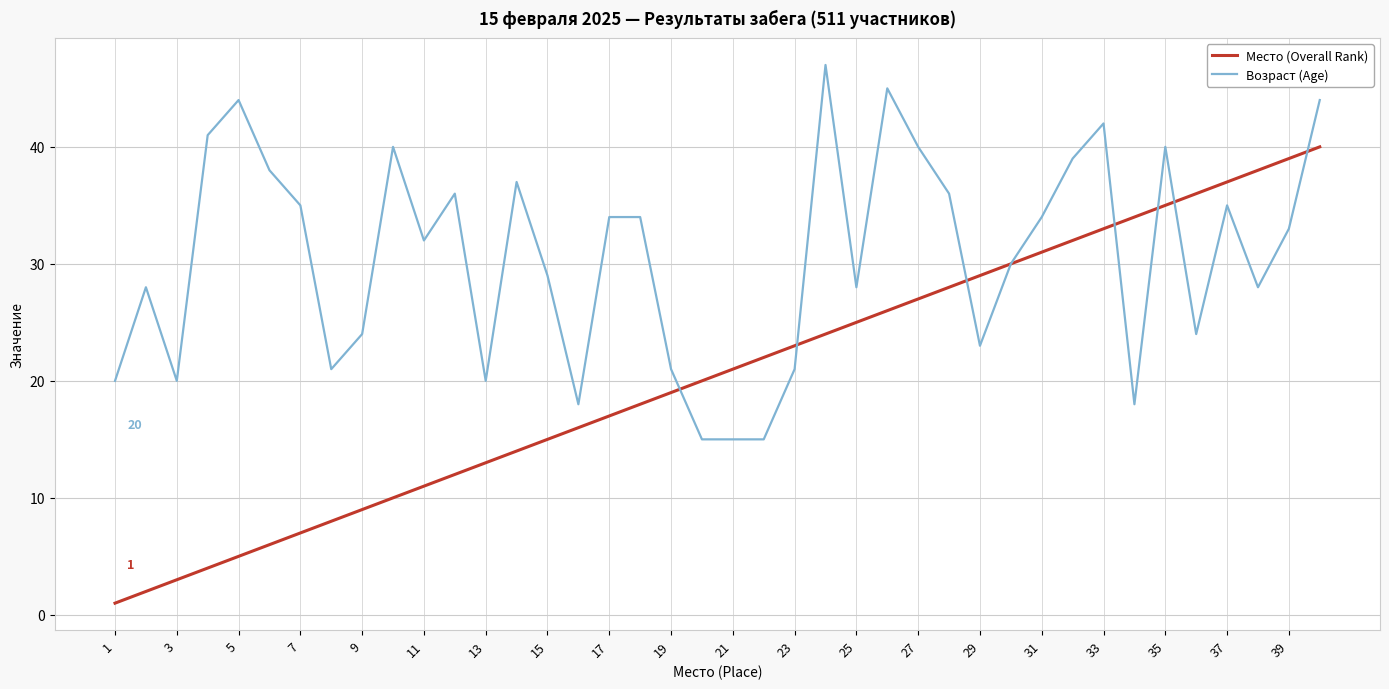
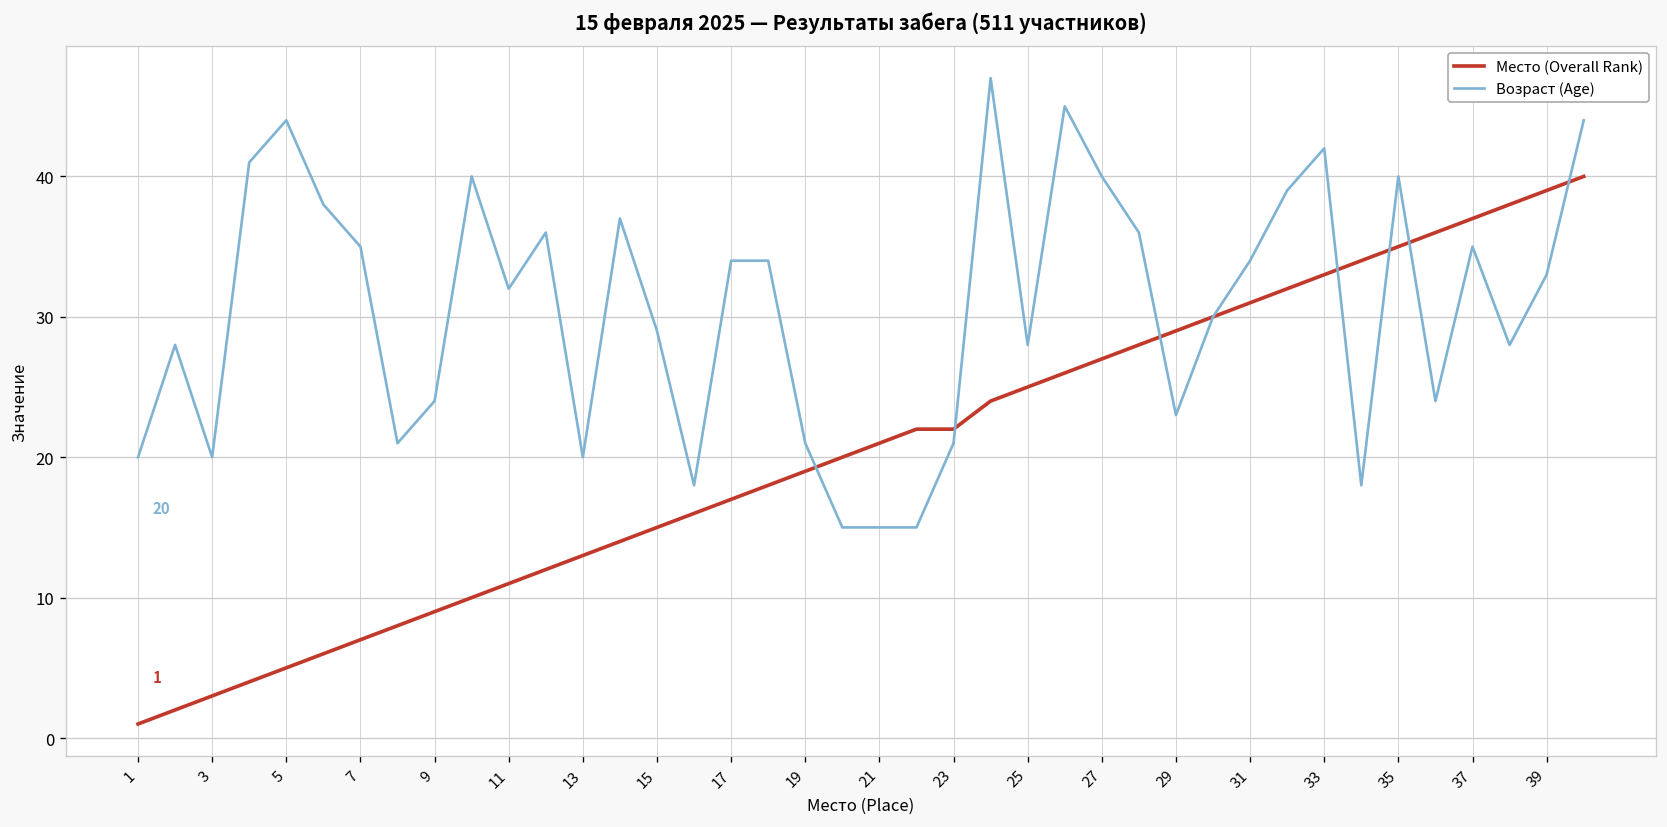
Место (Overall Rank), 23: 23 -> 22
